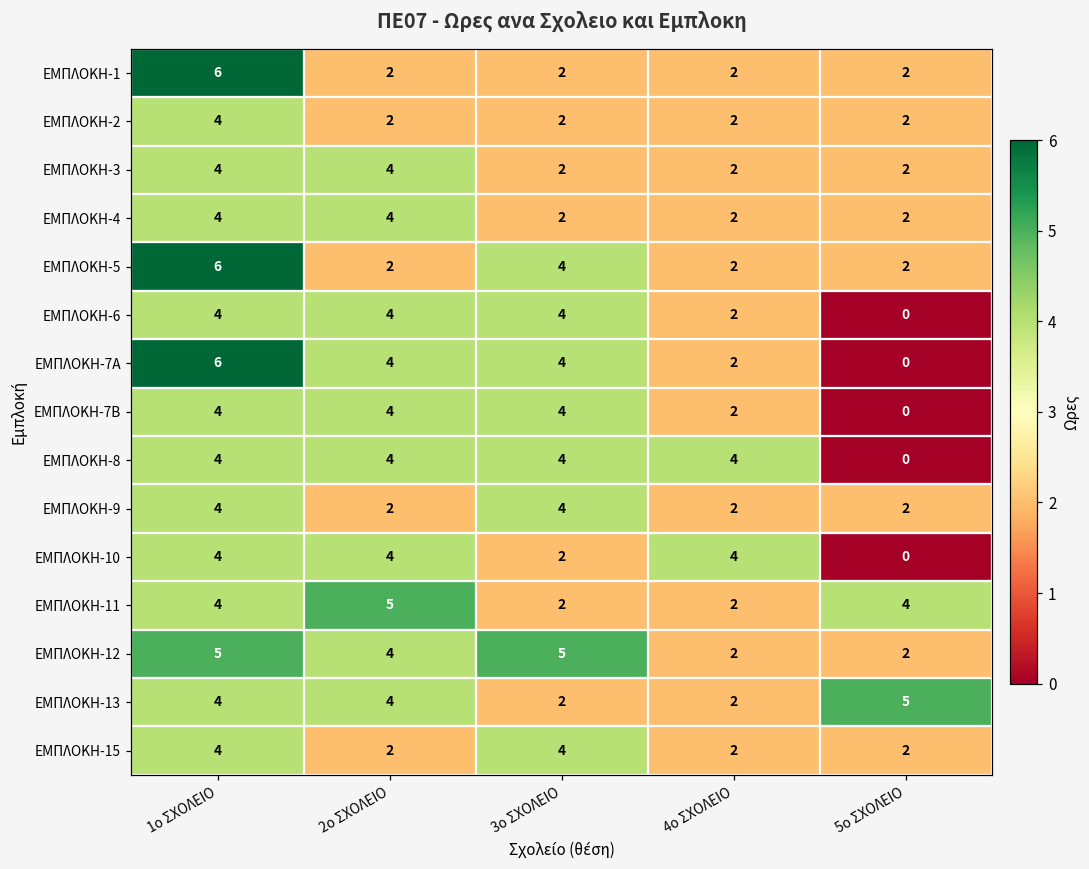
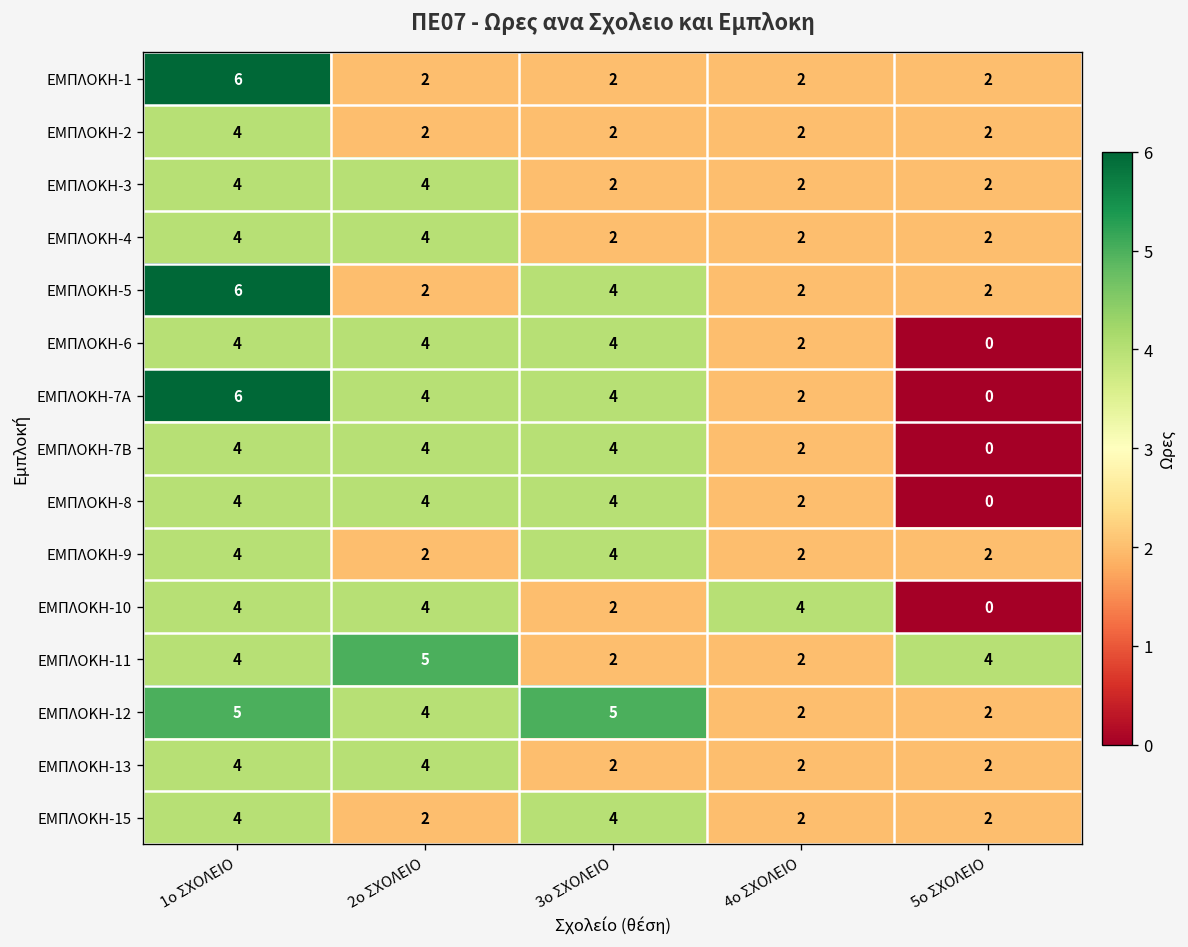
ΕΜΠΛΟΚΗ-8, 4ο ΣΧΟΛΕΙΟ: 4 -> 2
ΕΜΠΛΟΚΗ-13, 5ο ΣΧΟΛΕΙΟ: 5 -> 2
